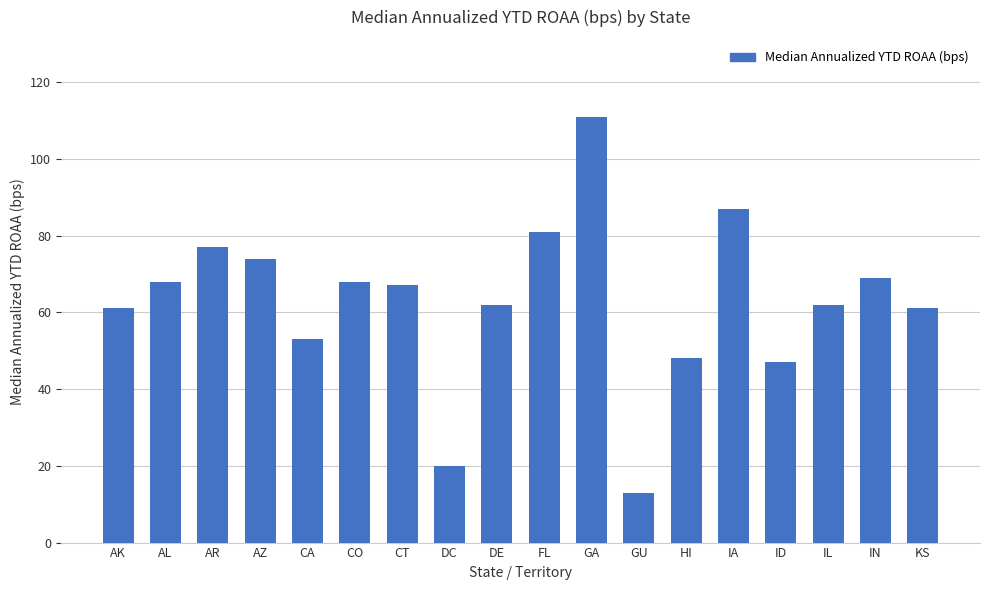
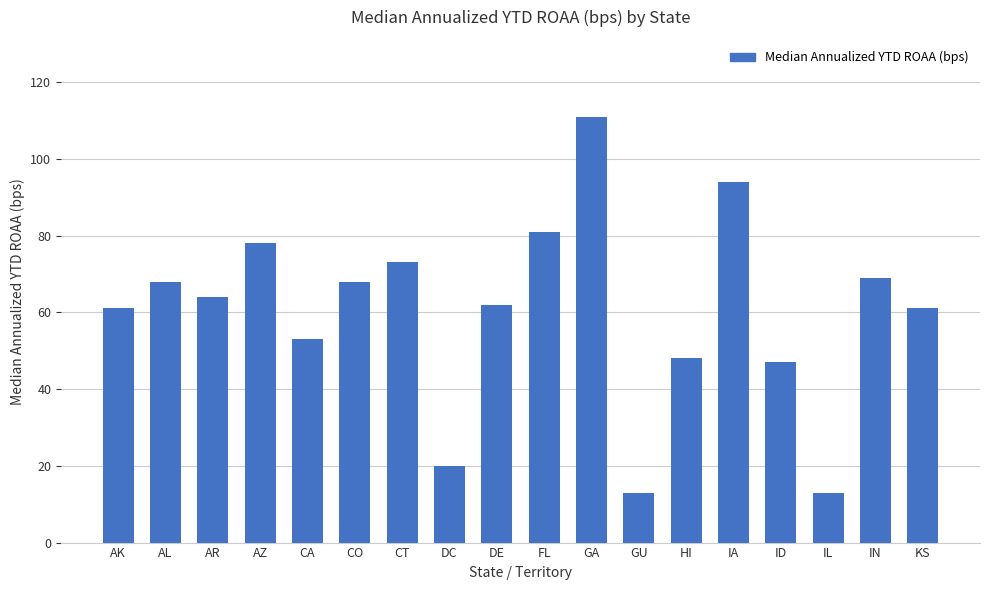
AR: 77 -> 64
AZ: 74 -> 78
CT: 67 -> 73
IA: 87 -> 94
IL: 62 -> 13
